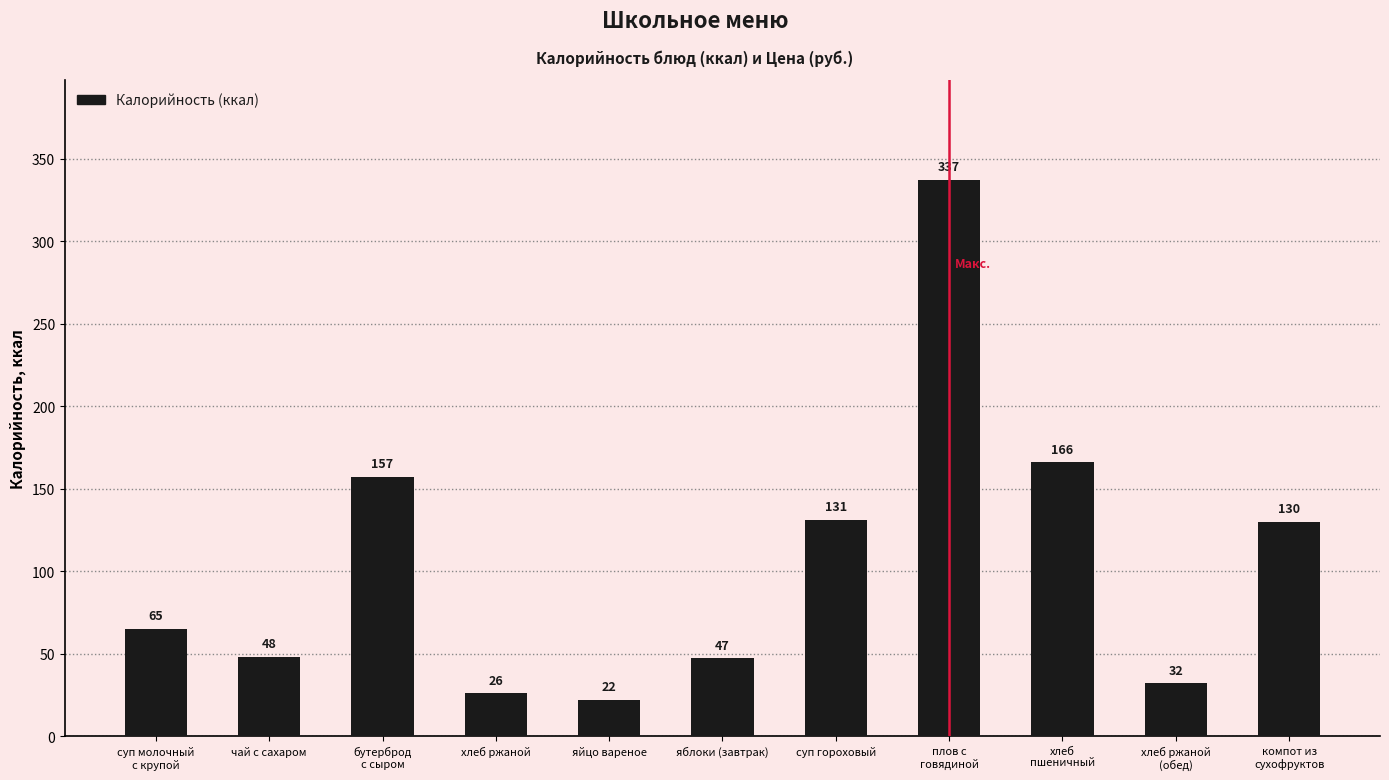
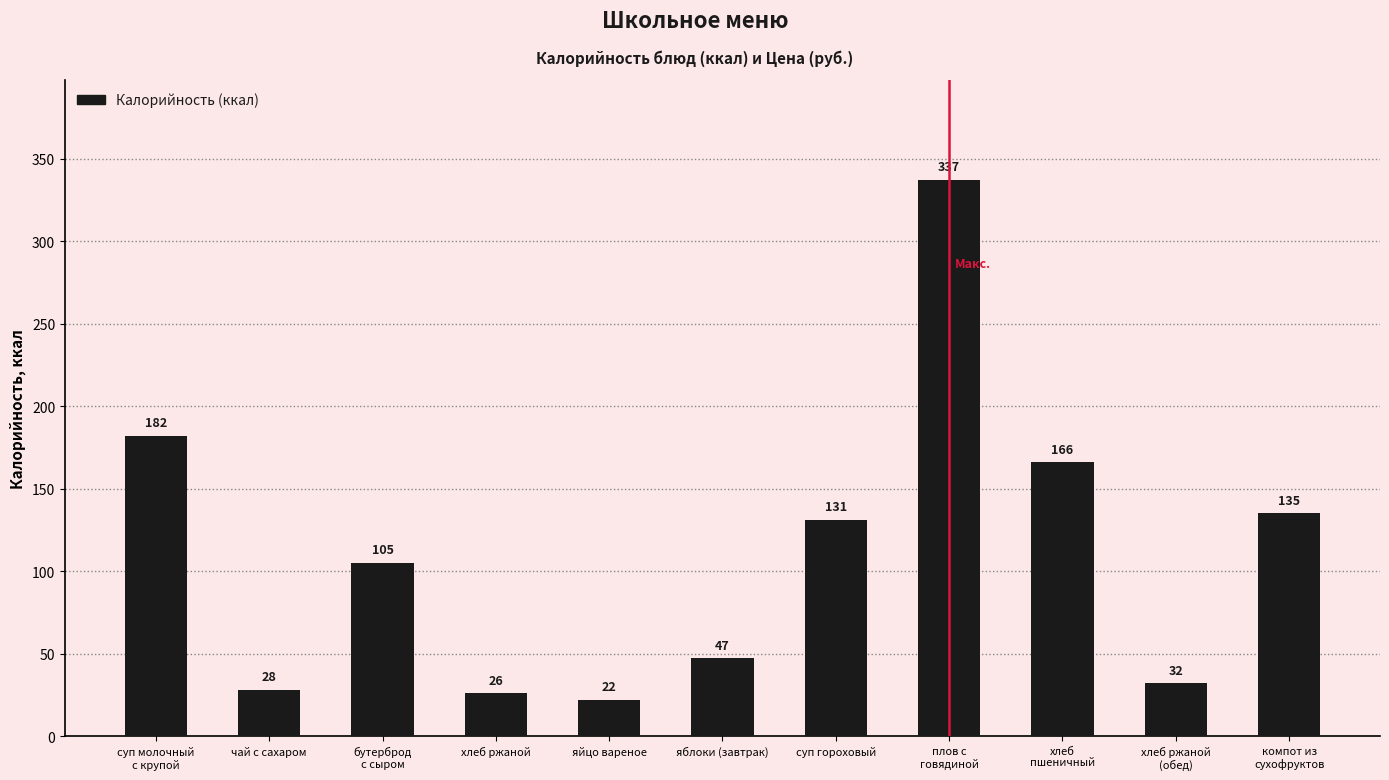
суп молочный с крупой: 65 -> 182
чай с сахаром: 48 -> 28
бутерброд с сыром: 157 -> 105
компот из сухофруктов: 130 -> 135
